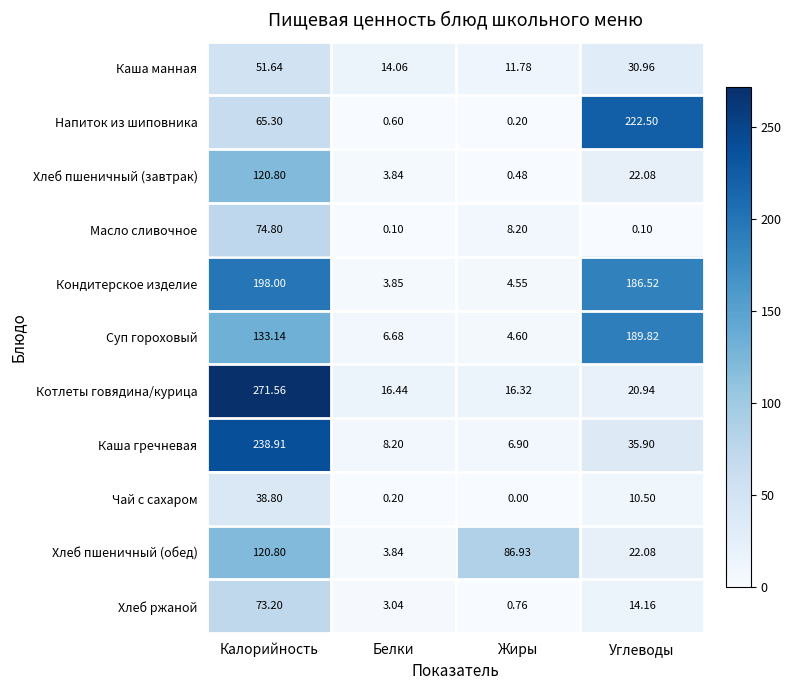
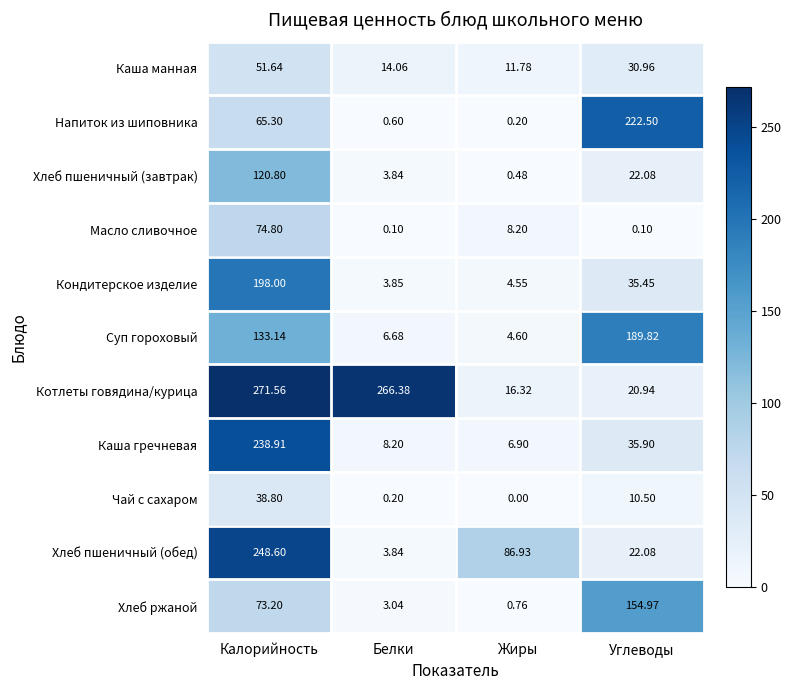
Кондитерское изделие, Углеводы: 186.52 -> 35.45
Котлеты говядина/курица, Белки: 16.44 -> 266.38
Хлеб пшеничный (обед), Калорийность: 120.80 -> 248.60
Хлеб ржаной, Углеводы: 14.16 -> 154.97
